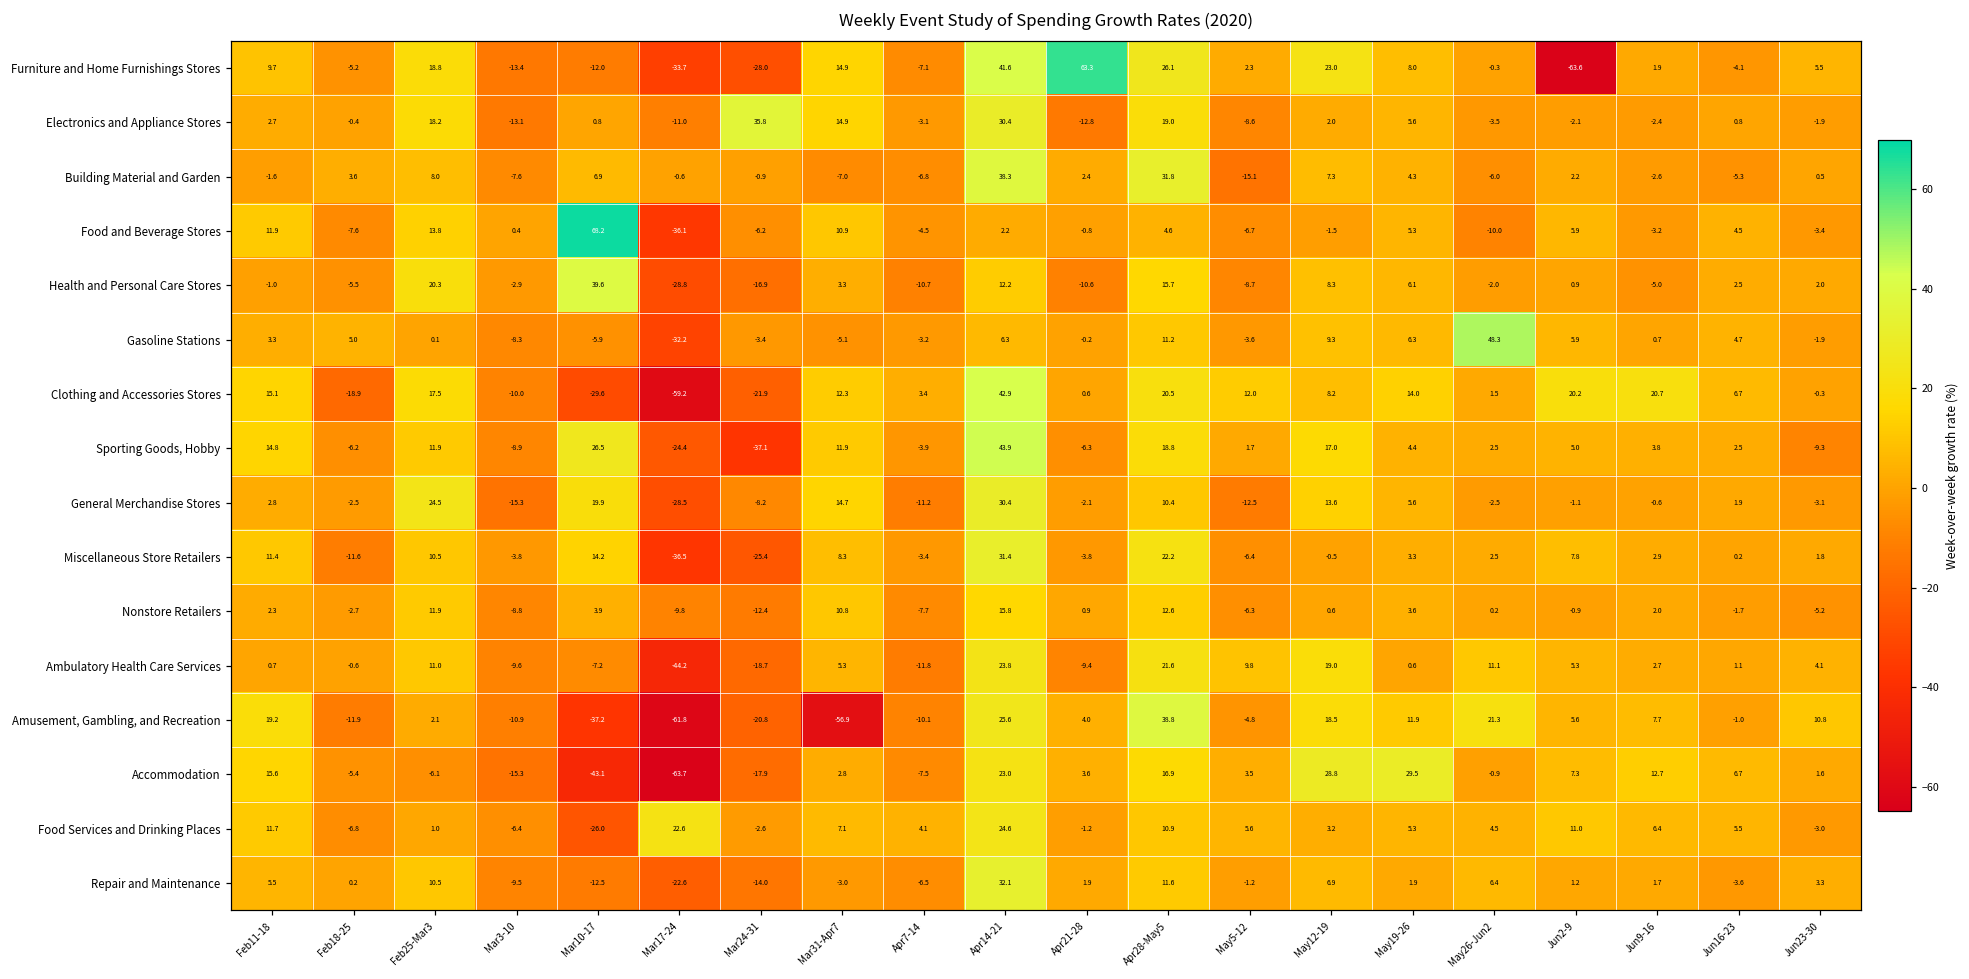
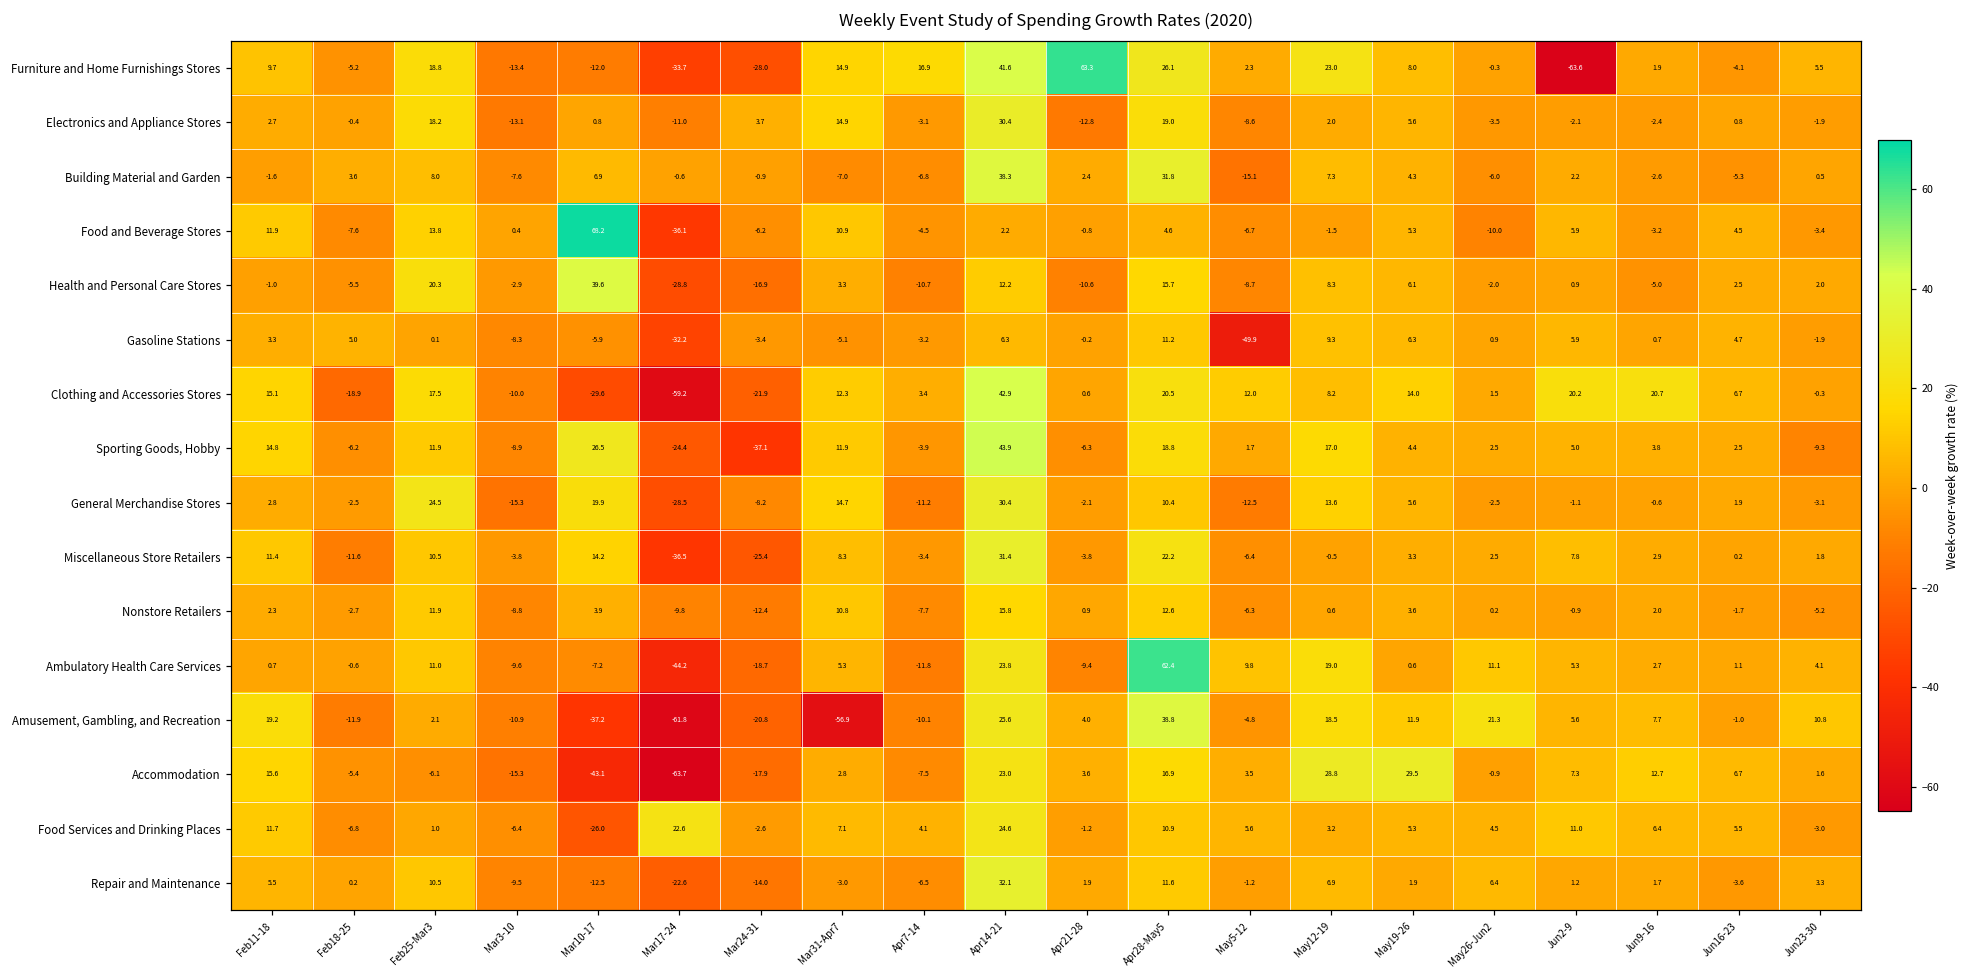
Furniture and Home Furnishings Stores, Apr7-14: -7.1 -> 16.9
Electronics and Appliance Stores, Mar24-31: 35.8 -> 3.7
Gasoline Stations, May5-12: -3.6 -> -49.9
Gasoline Stations, May26-Jun2: 48.3 -> 0.9
Ambulatory Health Care Services, Apr28-May5: 21.6 -> 62.4
